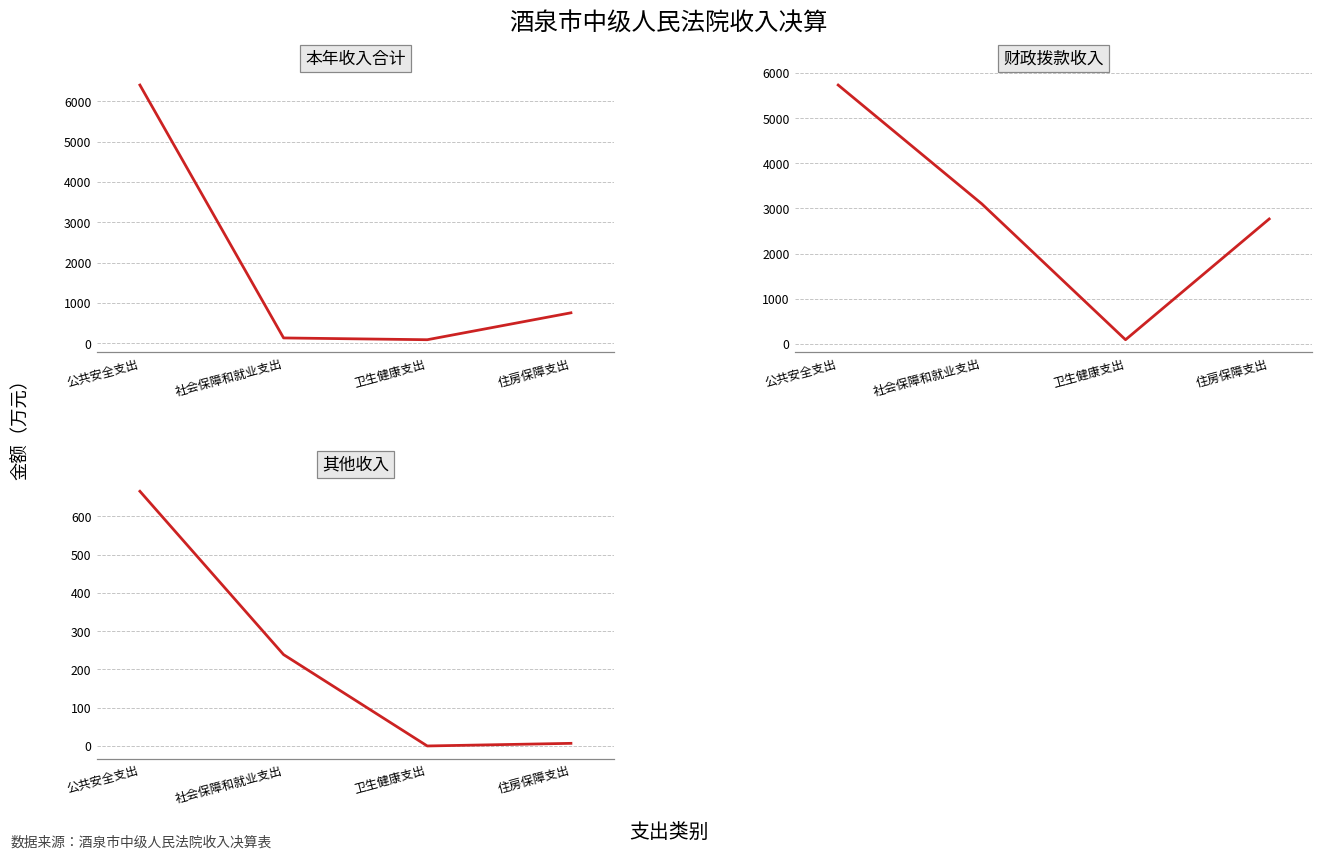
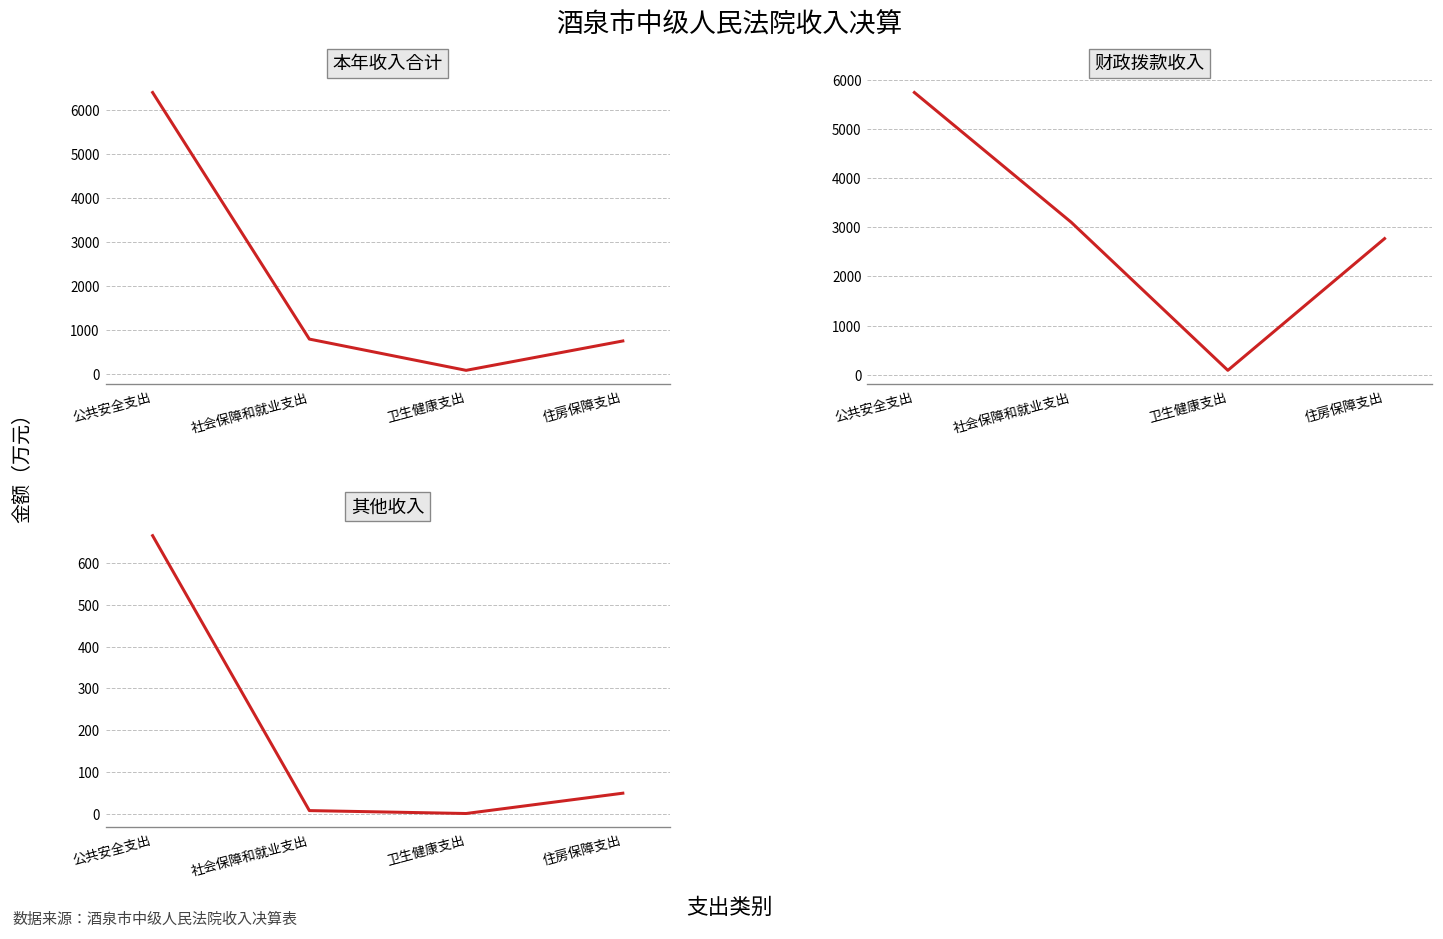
本年收入合计, 社会保障和就业支出: 100 -> 800
其他收入, 社会保障和就业支出: 240 -> 10
其他收入, 住房保障支出: 10 -> 50
